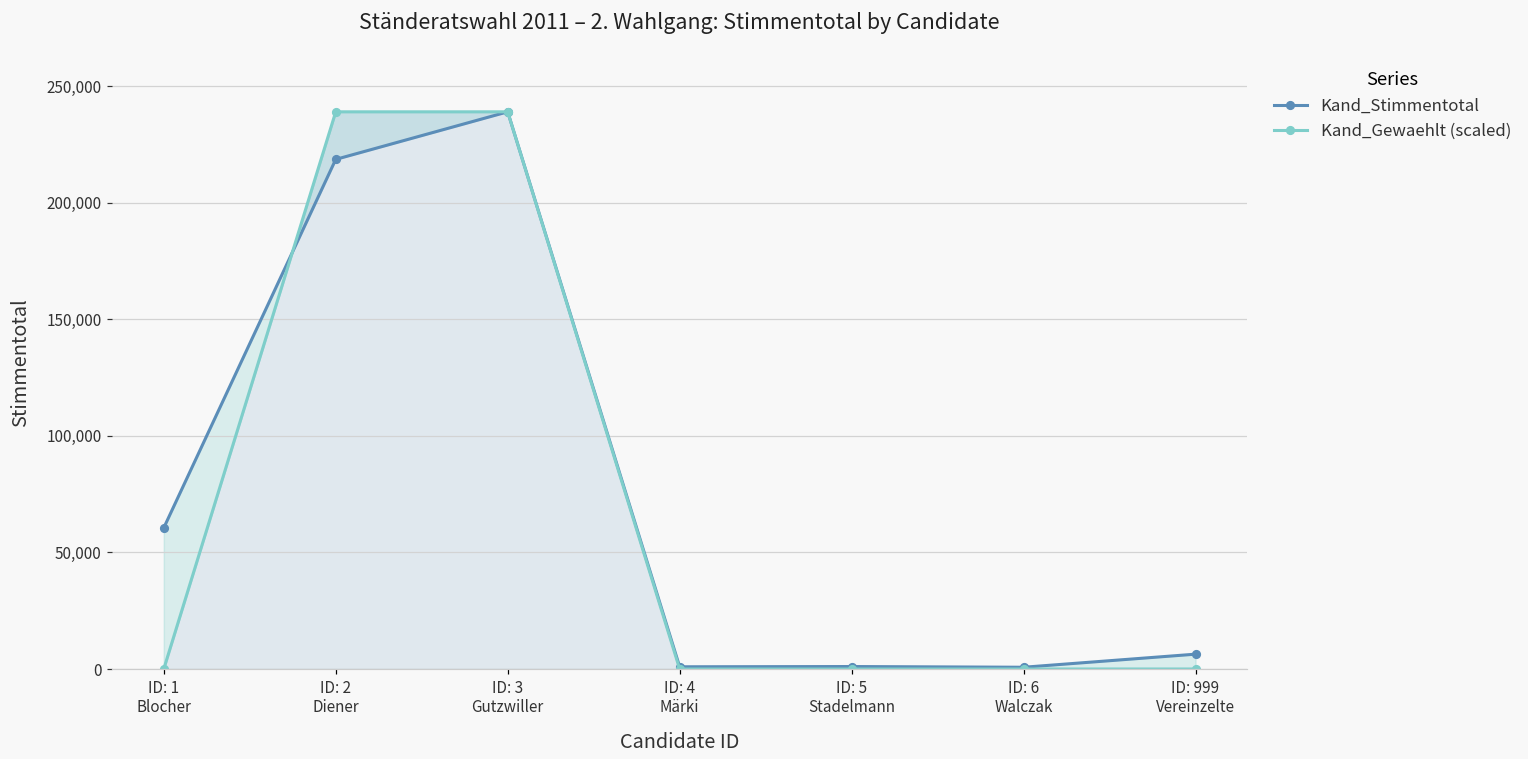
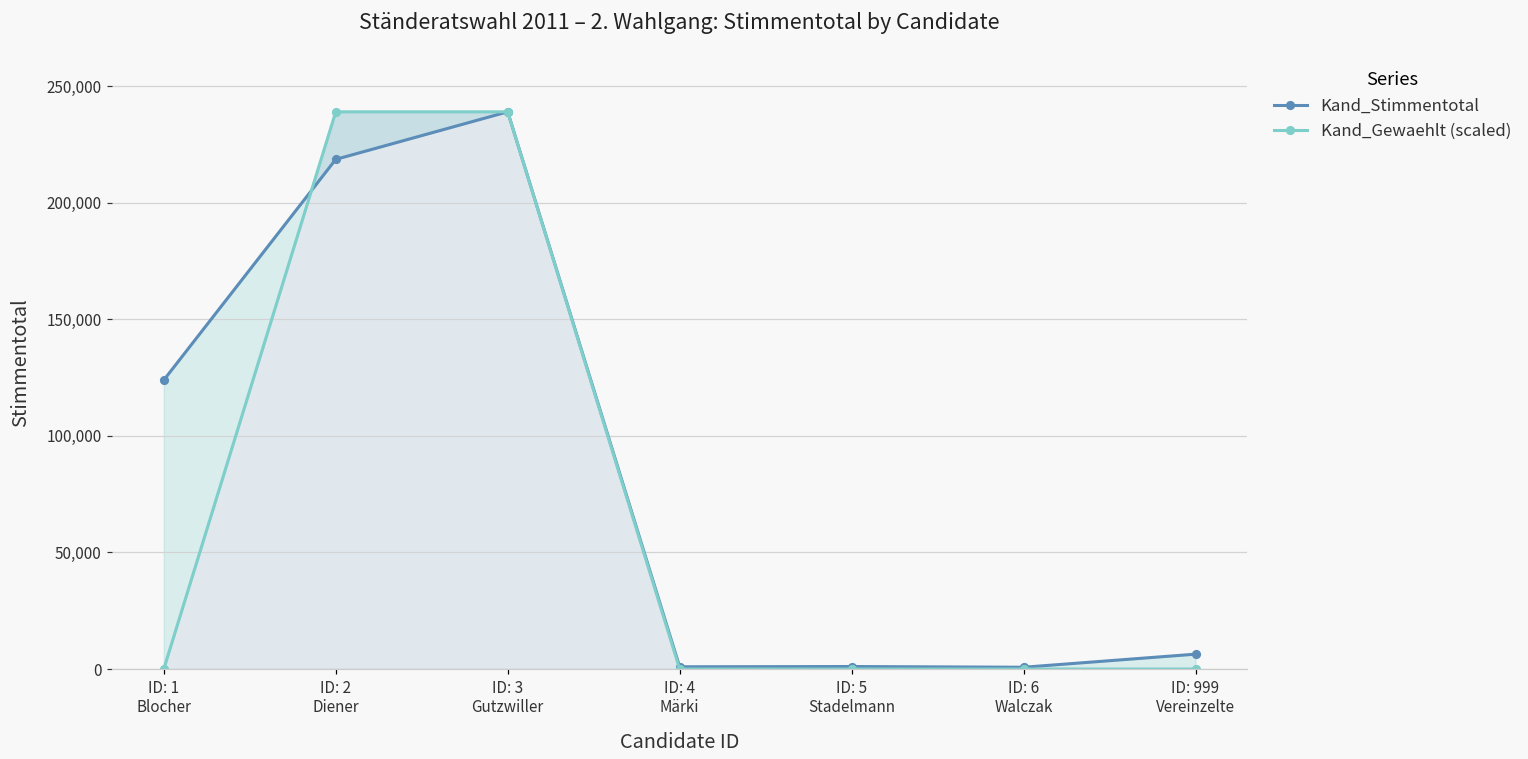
Kand_Stimmentotal, ID: 1 Blocher: 61,000 -> 124,000
